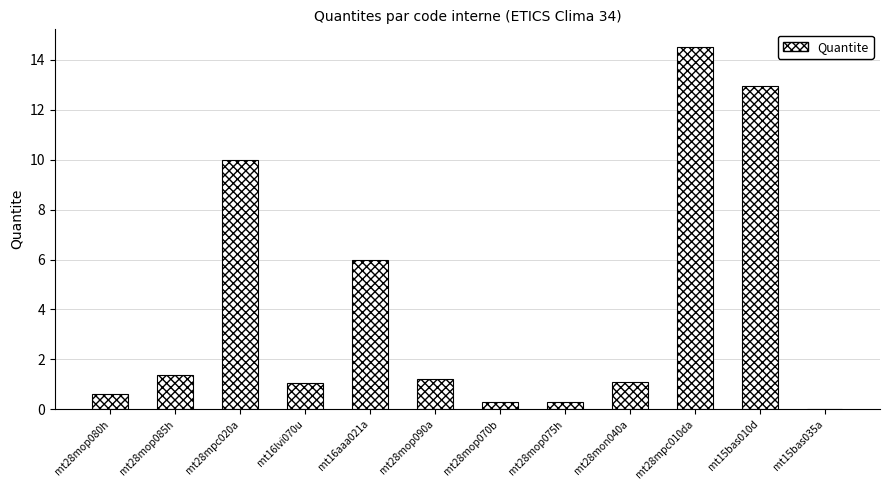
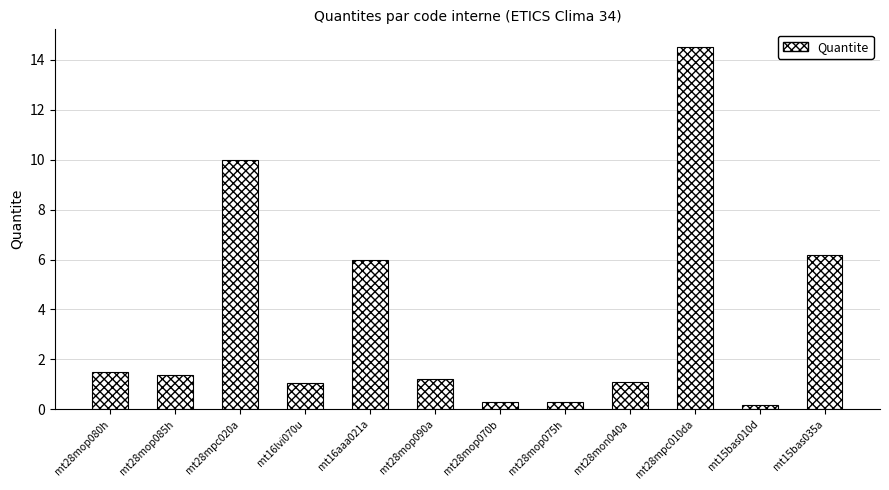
mt28mop080h: 0.6 -> 1.5
mt15bas010d: 13.0 -> 0.2
mt15bas035a: 0.0 -> 6.2
